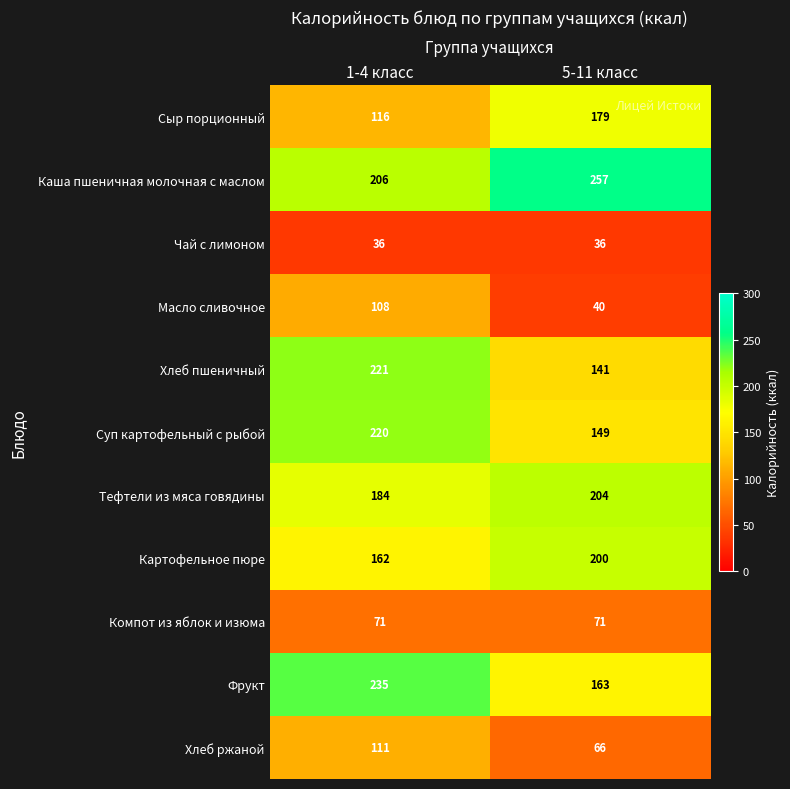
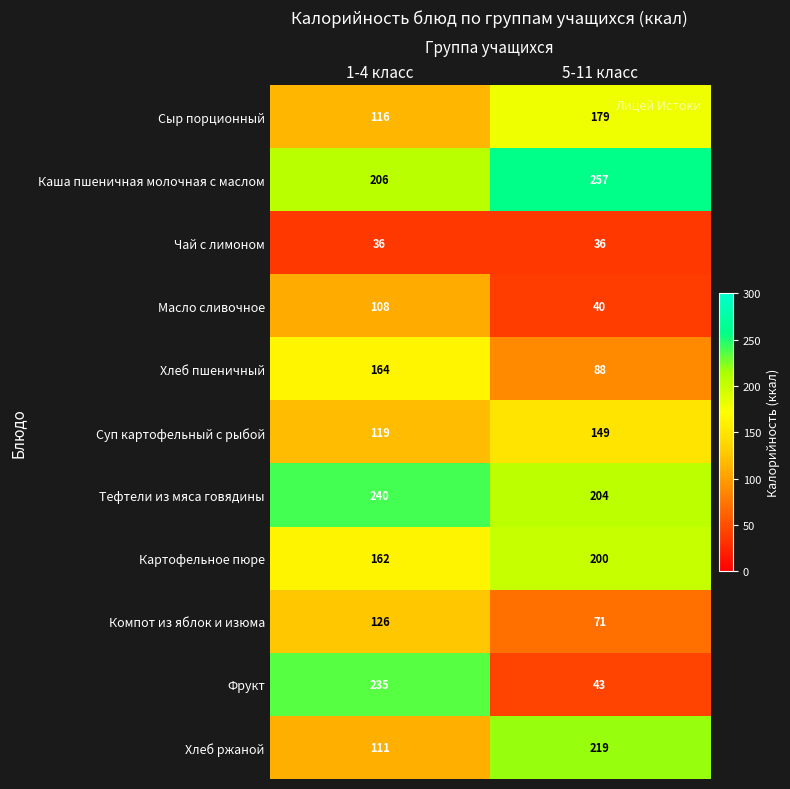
Хлеб пшеничный, 1-4 класс: 221 -> 164
Хлеб пшеничный, 5-11 класс: 141 -> 88
Суп картофельный с рыбой, 1-4 класс: 220 -> 119
Тефтели из мяса говядины, 1-4 класс: 184 -> 240
Компот из яблок и изюма, 1-4 класс: 71 -> 126
Фрукт, 5-11 класс: 163 -> 43
Хлеб ржаной, 5-11 класс: 66 -> 219
